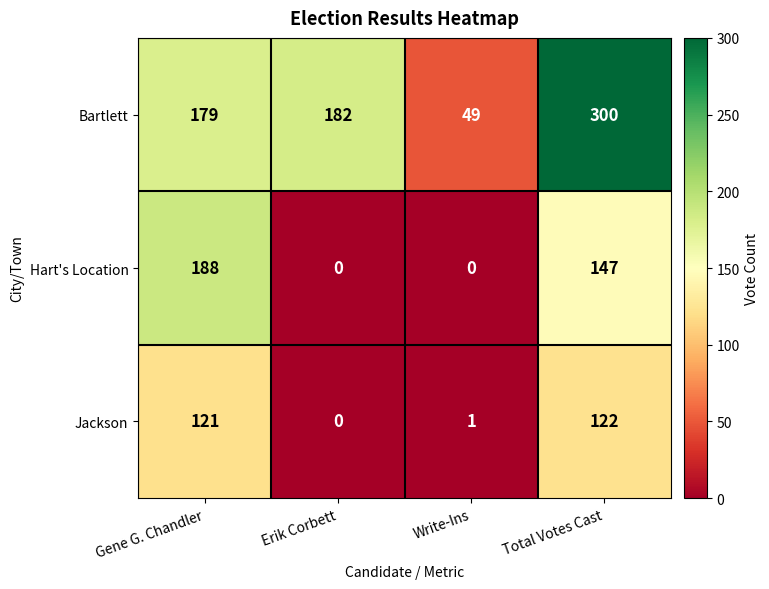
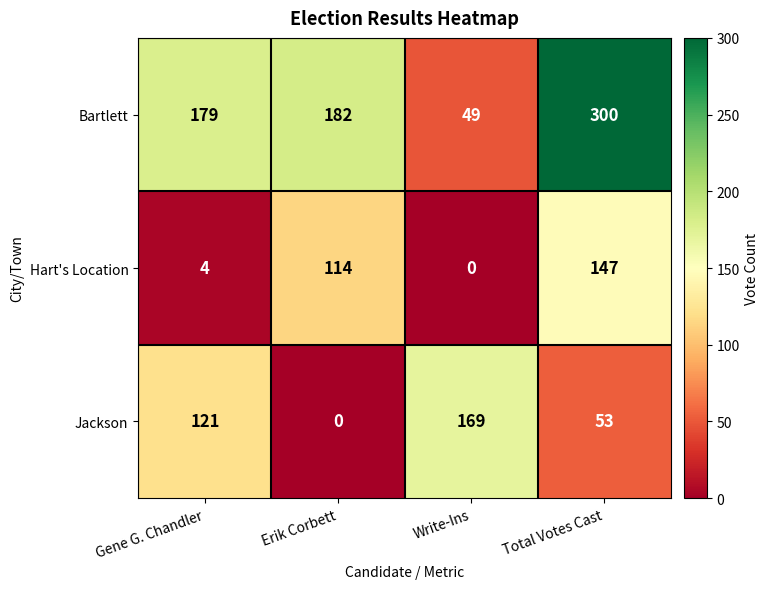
Hart's Location, Gene G. Chandler: 188 -> 4
Hart's Location, Erik Corbett: 0 -> 114
Jackson, Write-Ins: 1 -> 169
Jackson, Total Votes Cast: 122 -> 53
